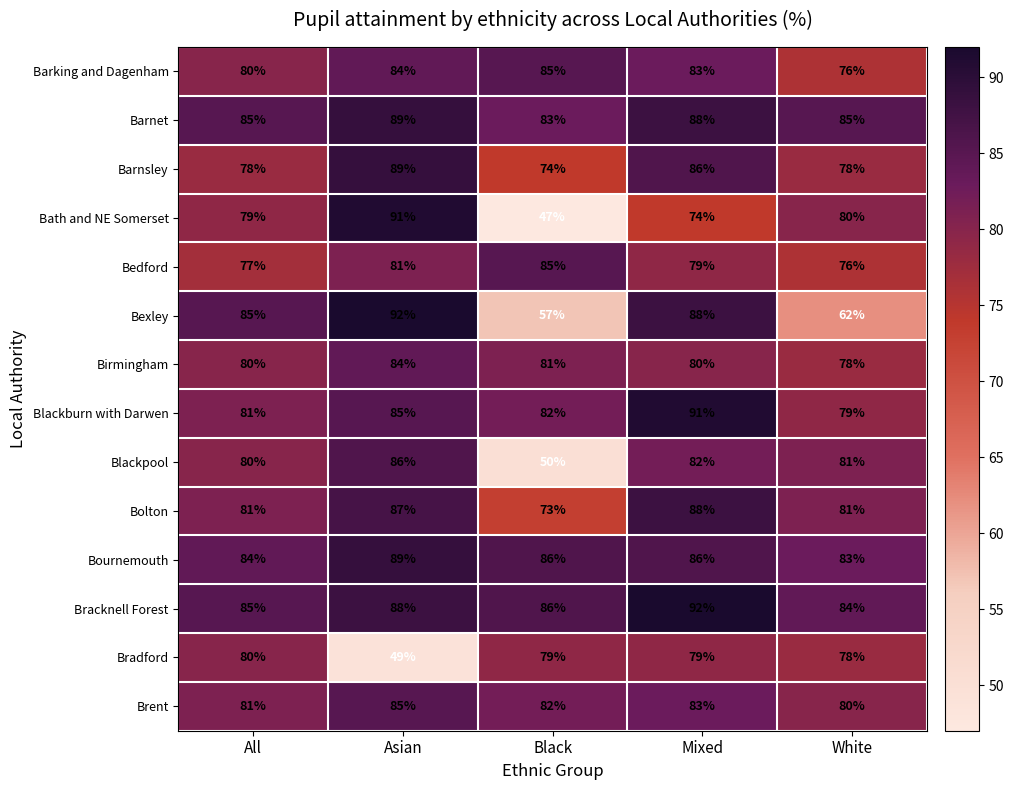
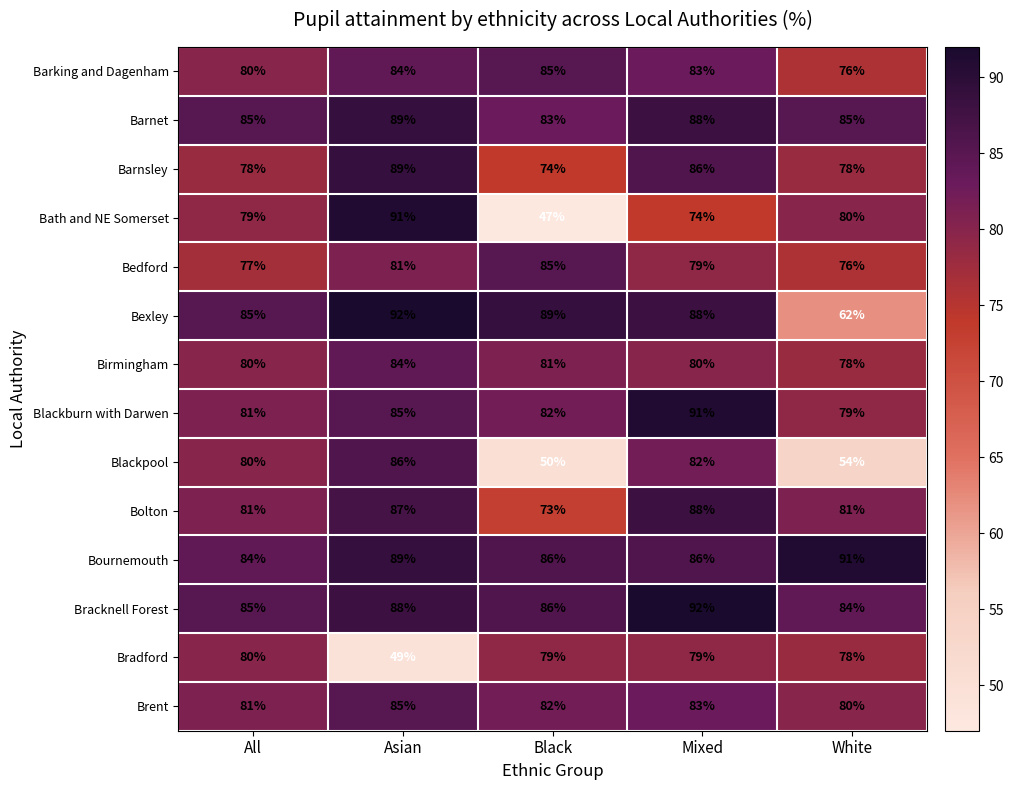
Bexley, Black: 57% -> 89%
Blackpool, White: 81% -> 54%
Bournemouth, White: 83% -> 91%
